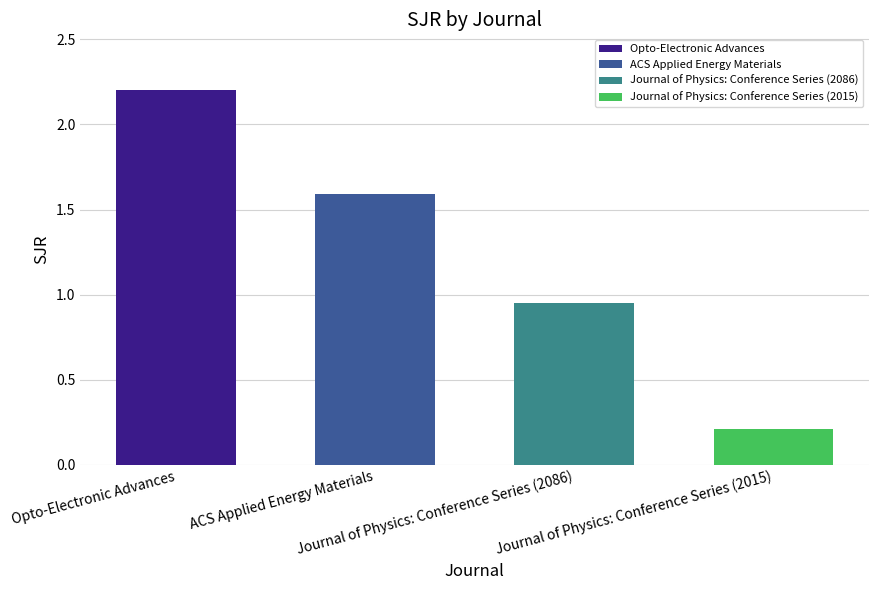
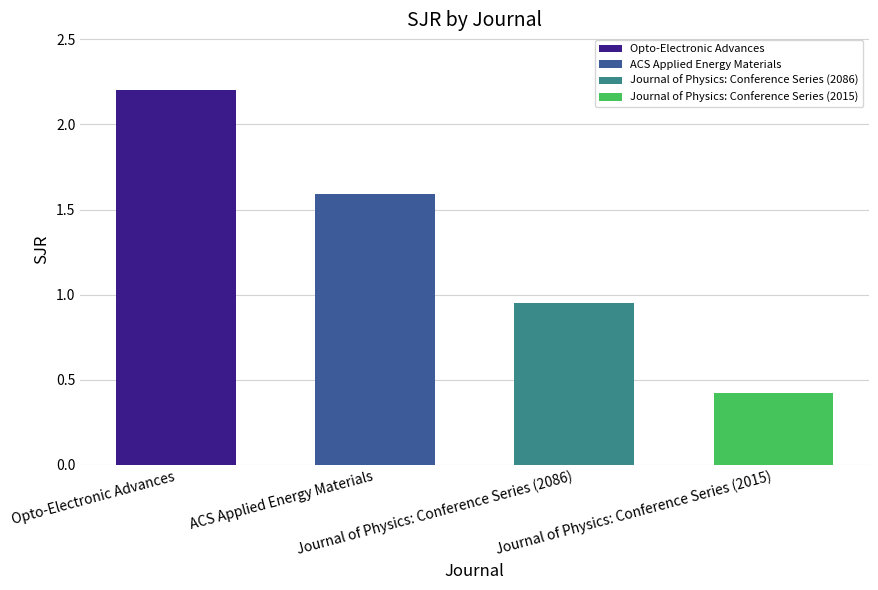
Journal of Physics: Conference Series (2015): 0.21 -> 0.42
